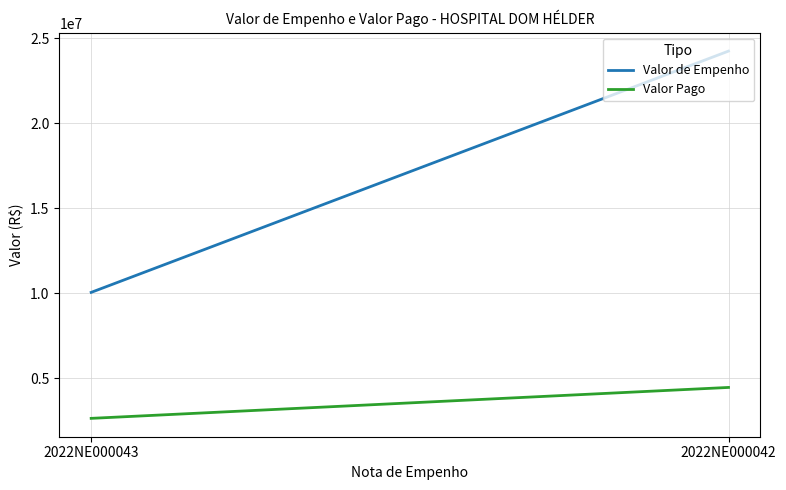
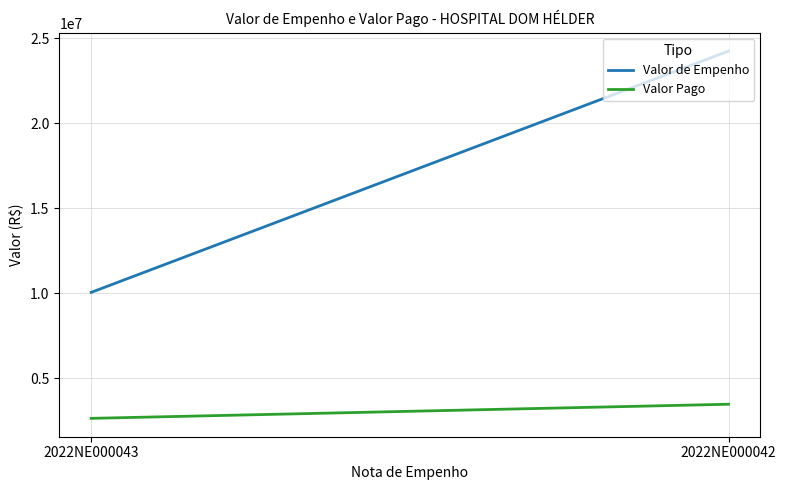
Valor Pago, 2022NE000042: 4500000 -> 3500000
